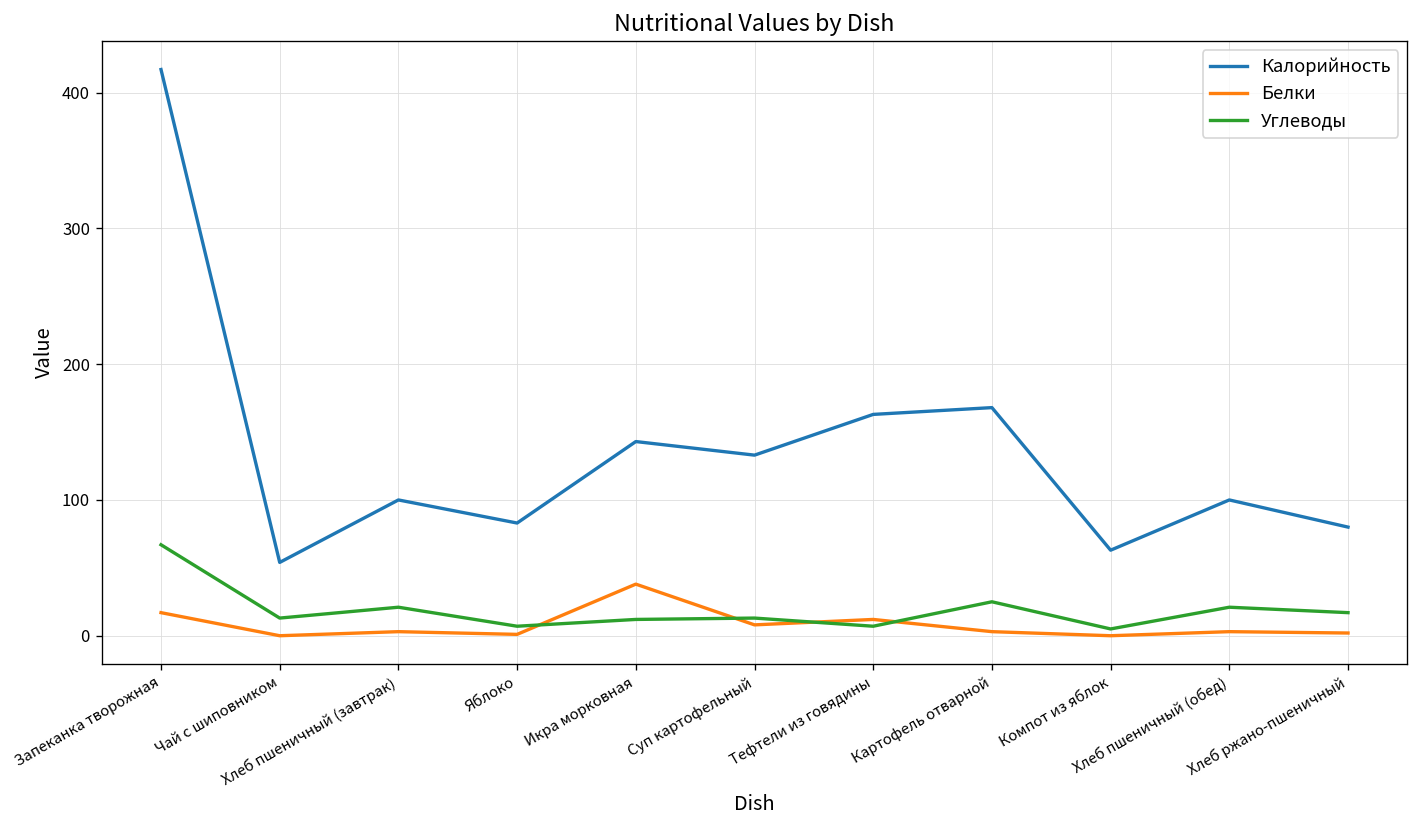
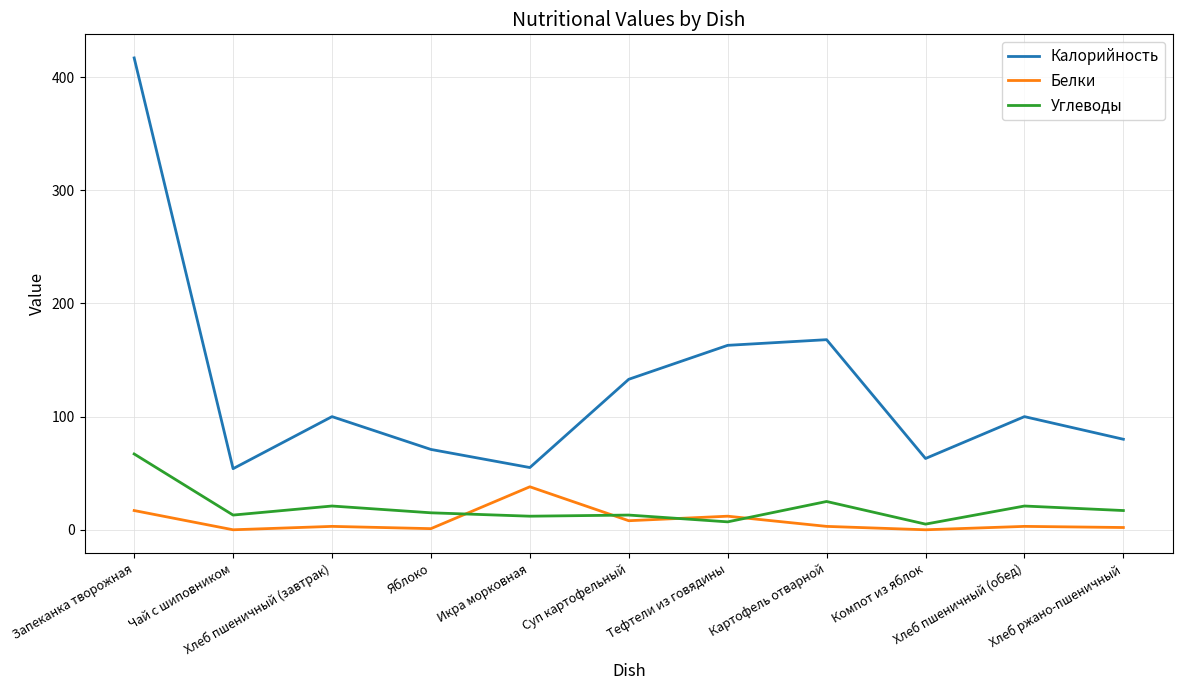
Калорийность, Яблоко: 83 -> 71
Углеводы, Яблоко: 7 -> 15
Калорийность, Икра морковная: 143 -> 55
